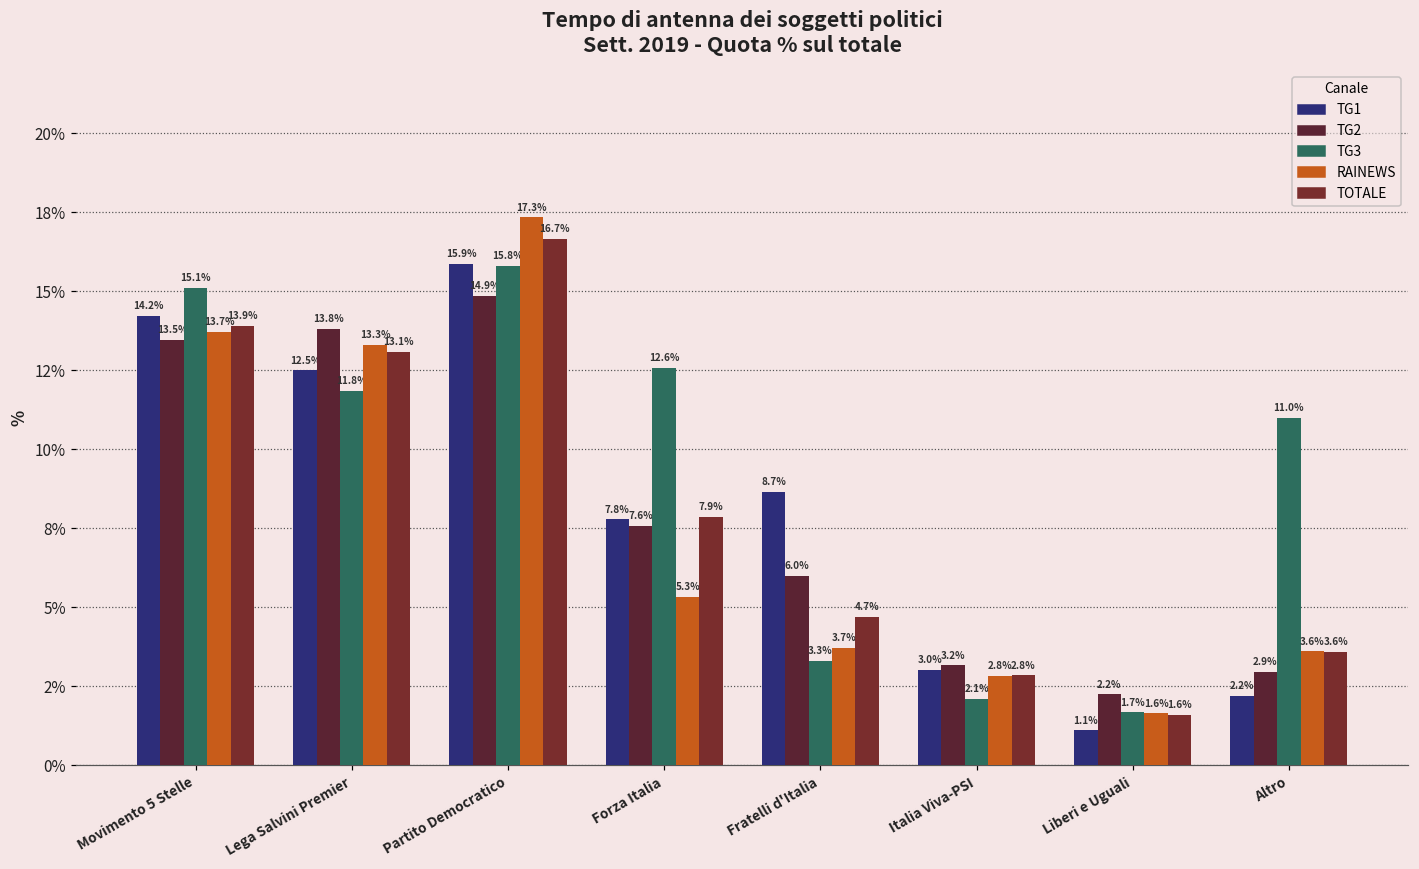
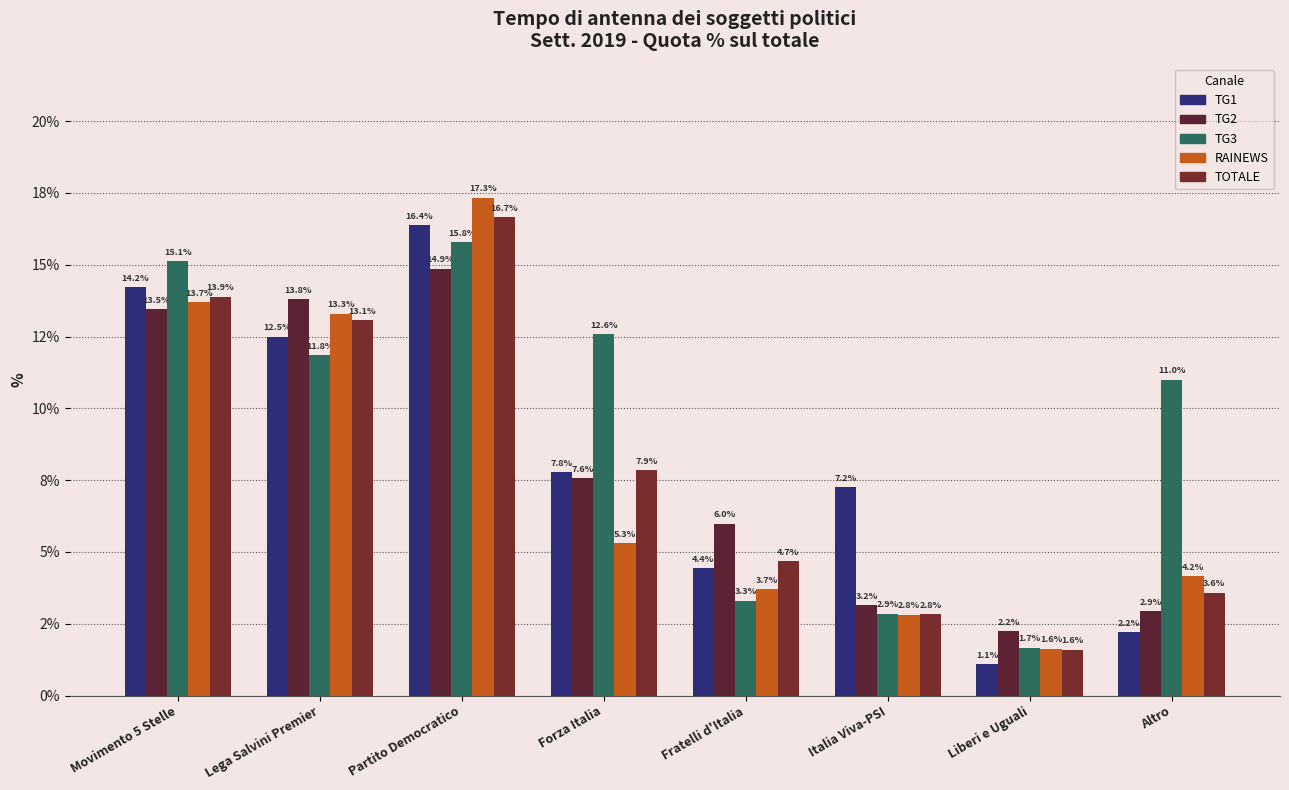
TG1, Partito Democratico: 15.9% -> 16.4%
TG1, Fratelli d'Italia: 8.7% -> 4.4%
TG1, Italia Viva-PSI: 3.0% -> 7.2%
TG3, Italia Viva-PSI: 2.1% -> 2.9%
RAINEWS, Altro: 3.6% -> 4.2%
